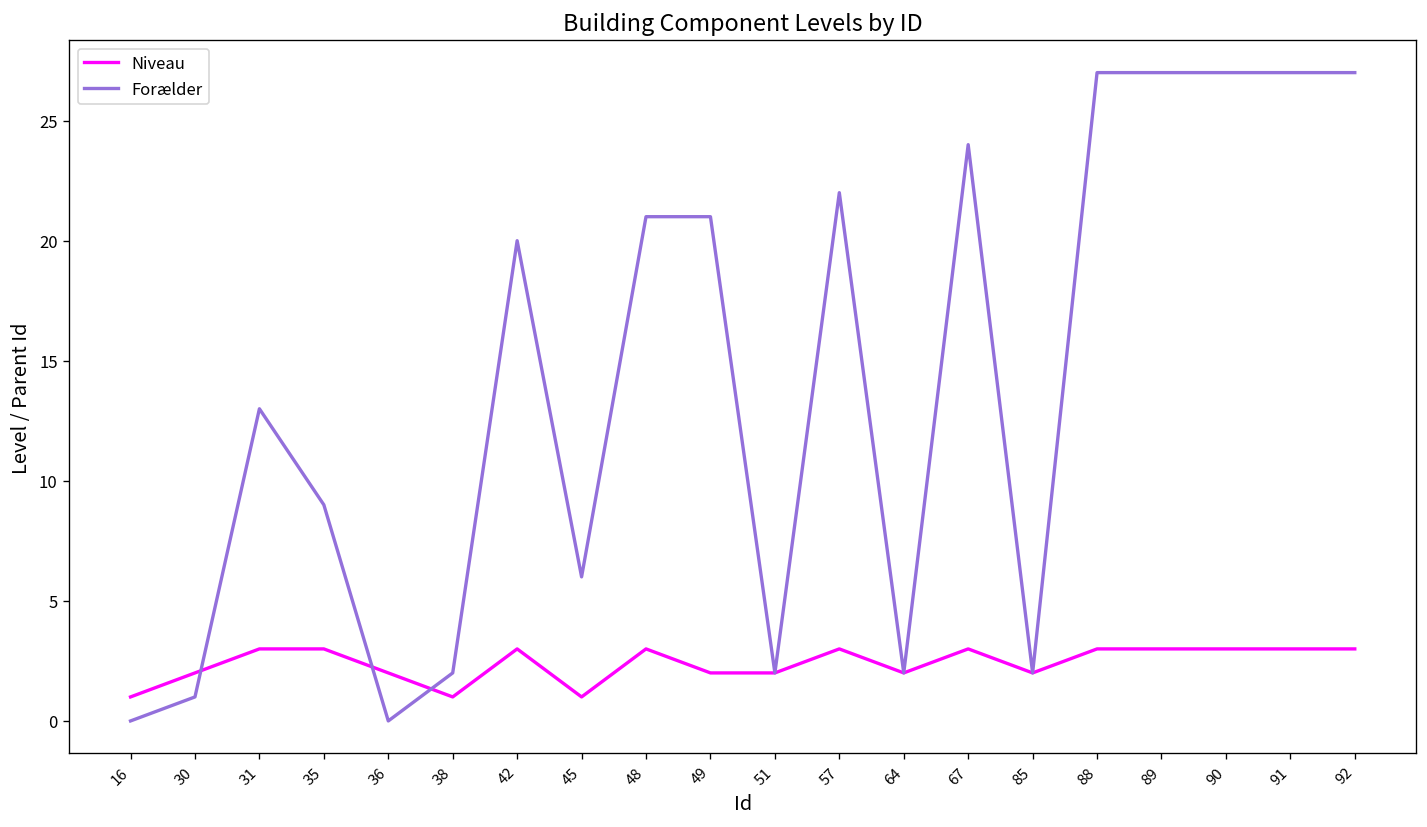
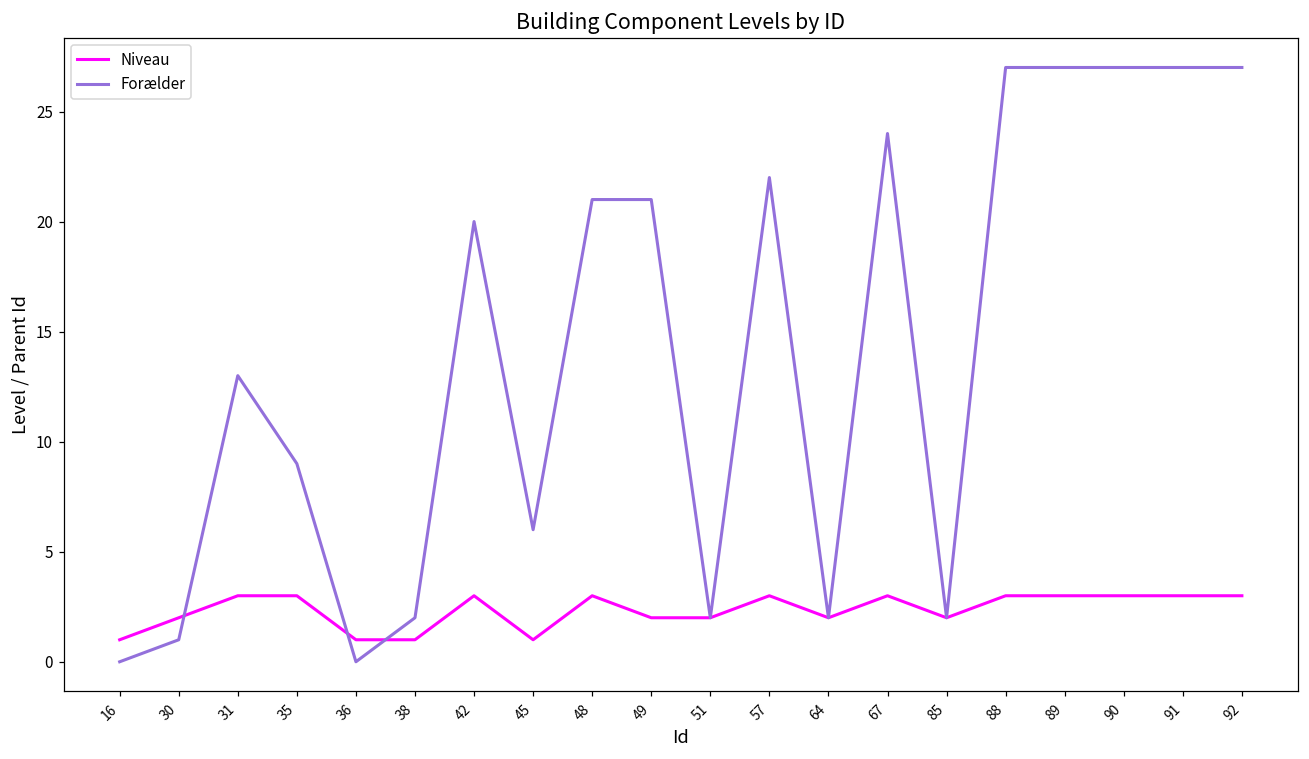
Niveau, 36: 2 -> 1
